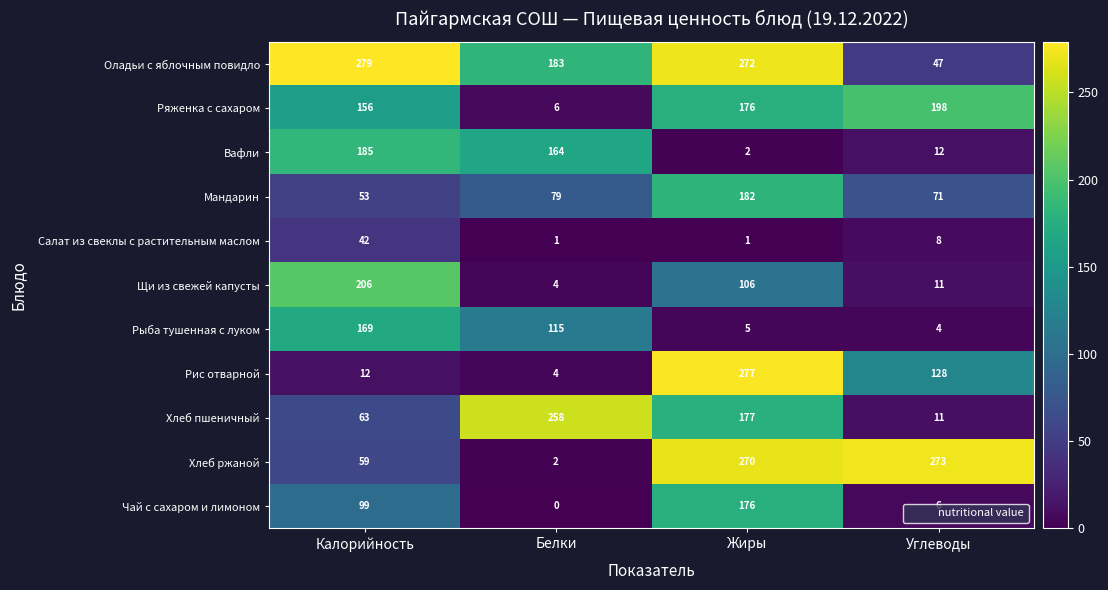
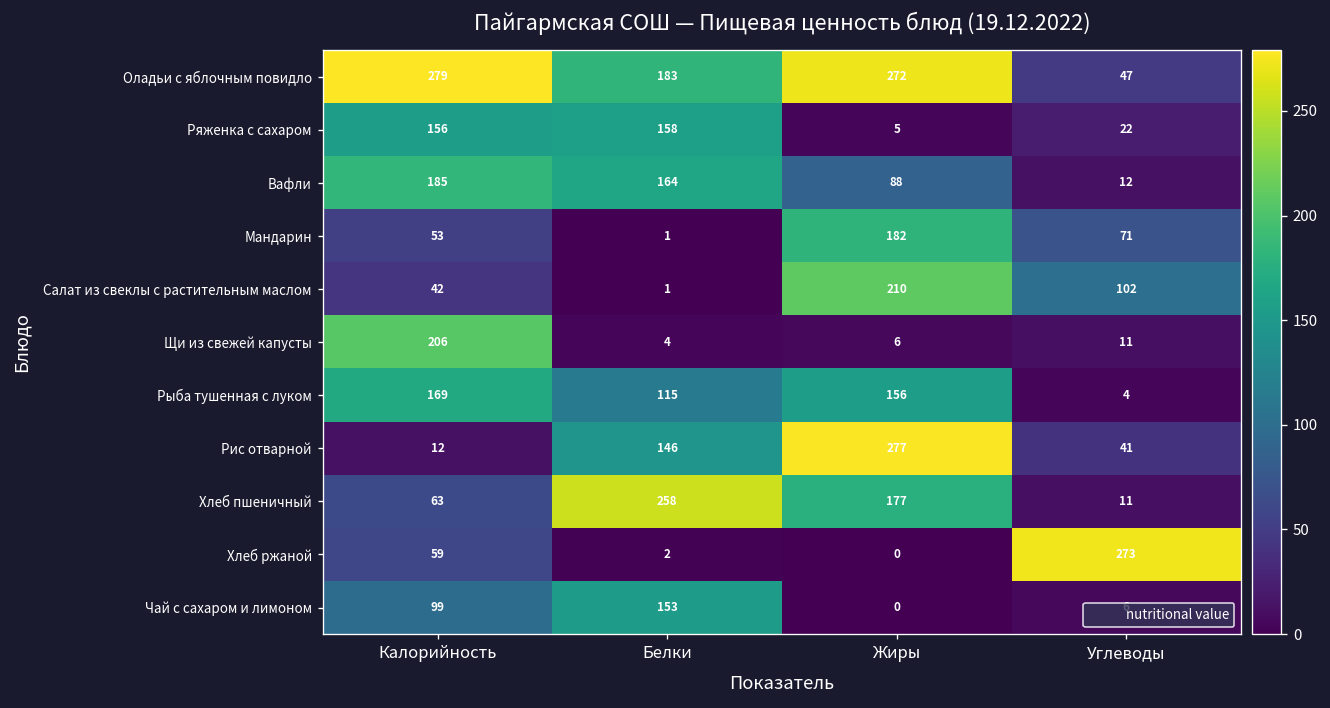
Ряженка с сахаром, Белки: 6 -> 158
Ряженка с сахаром, Жиры: 176 -> 5
Ряженка с сахаром, Углеводы: 198 -> 22
Вафли, Жиры: 2 -> 88
Мандарин, Белки: 79 -> 1
Салат из свеклы с растительным маслом, Жиры: 1 -> 210
Салат из свеклы с растительным маслом, Углеводы: 8 -> 102
Щи из свежей капусты, Жиры: 106 -> 6
Рыба тушенная с луком, Жиры: 5 -> 156
Рис отварной, Белки: 4 -> 146
Рис отварной, Углеводы: 128 -> 41
Хлеб ржаной, Жиры: 270 -> 0
Чай с сахаром и лимоном, Белки: 0 -> 153
Чай с сахаром и лимоном, Жиры: 176 -> 0
